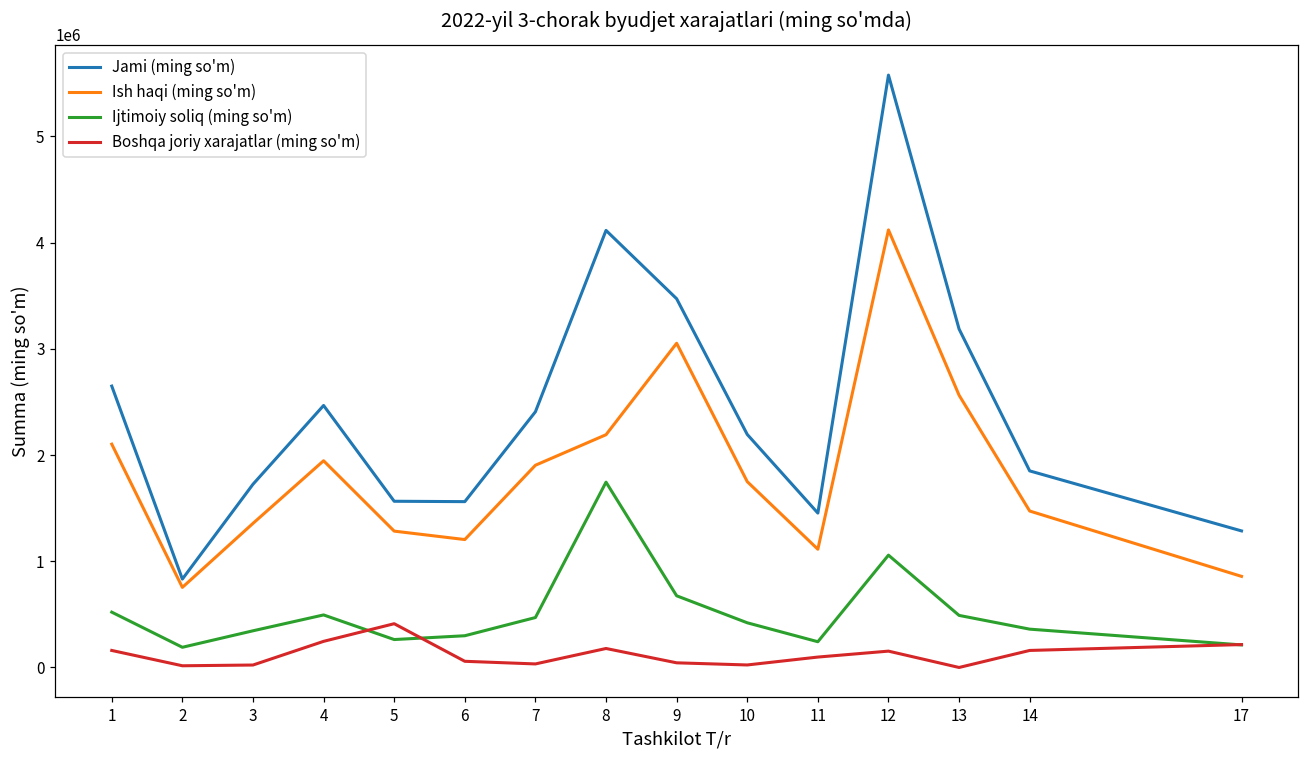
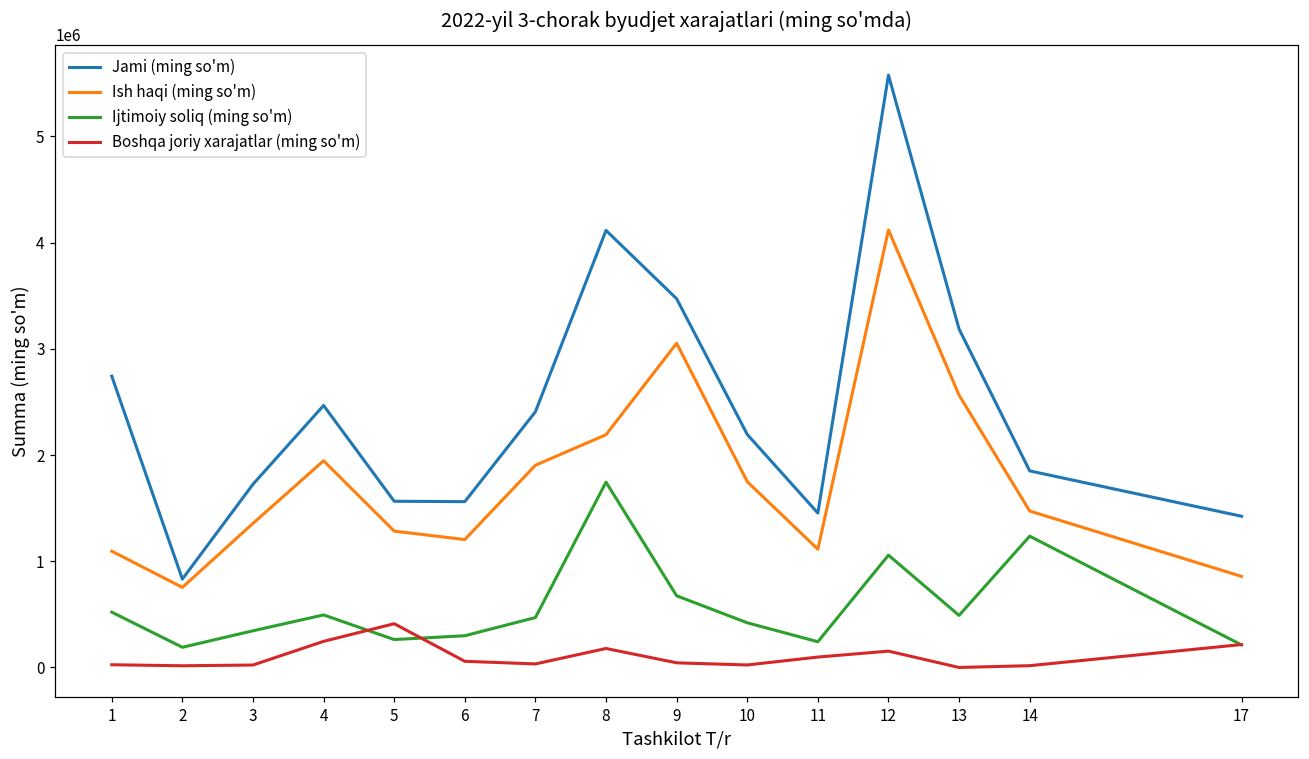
Jami (ming so'm), 1: 2600000 -> 2700000
Ish haqi (ming so'm), 1: 2100000 -> 1100000
Boshqa joriy xarajatlar (ming so'm), 1: 200000 -> 0
Ijtimoiy soliq (ming so'm), 14: 400000 -> 1200000
Boshqa joriy xarajatlar (ming so'm), 14: 200000 -> 0
Jami (ming so'm), 17: 1300000 -> 1400000
